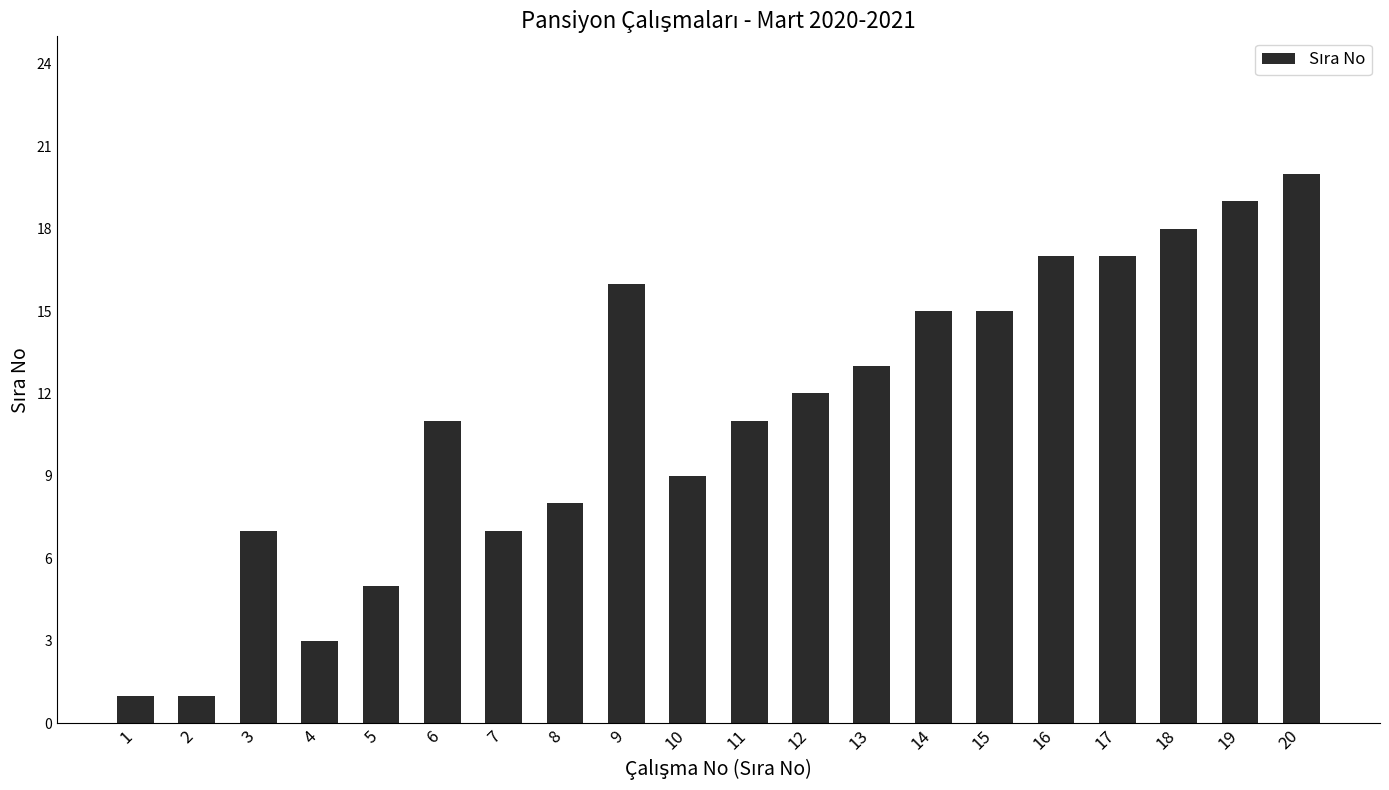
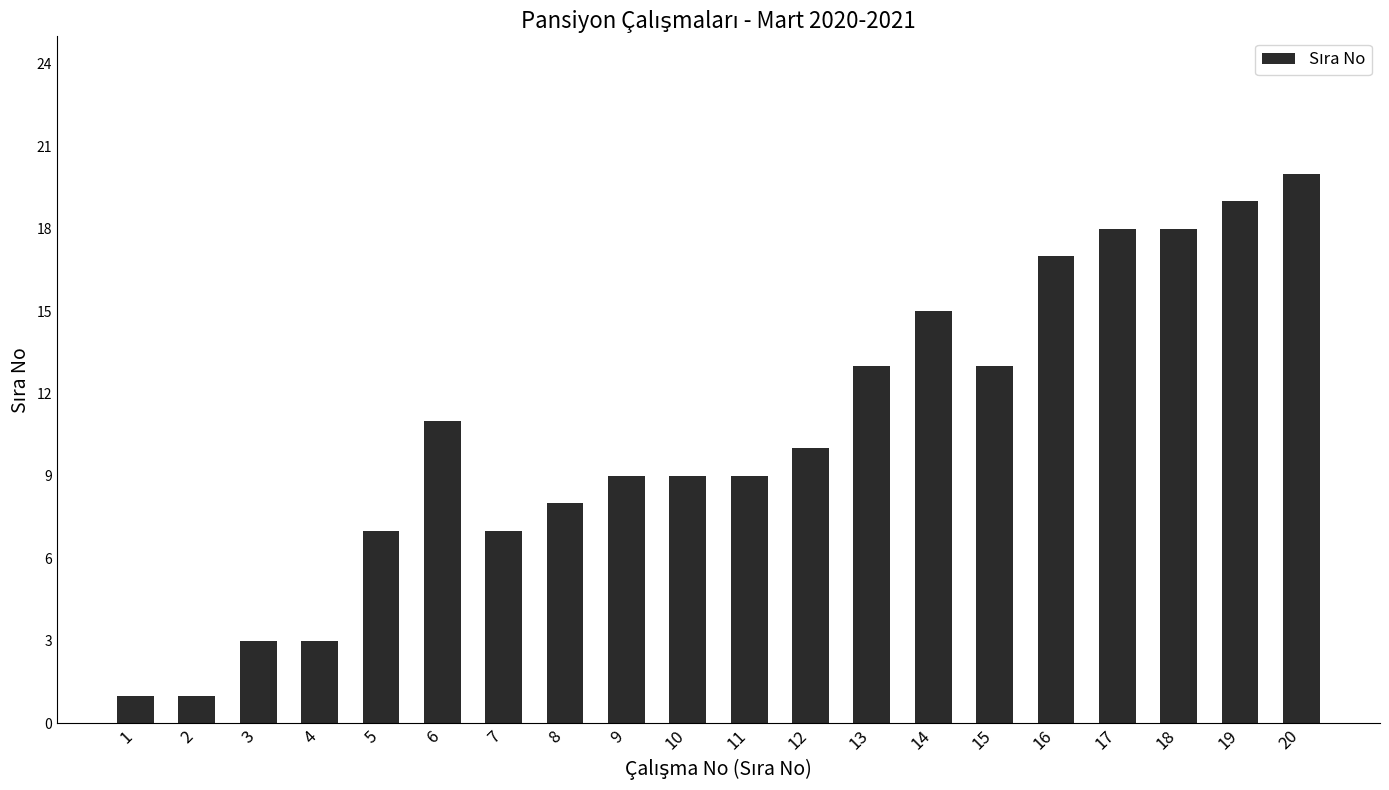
3: 7 -> 3
5: 5 -> 7
9: 16 -> 9
11: 11 -> 9
12: 12 -> 10
15: 15 -> 13
17: 17 -> 18
